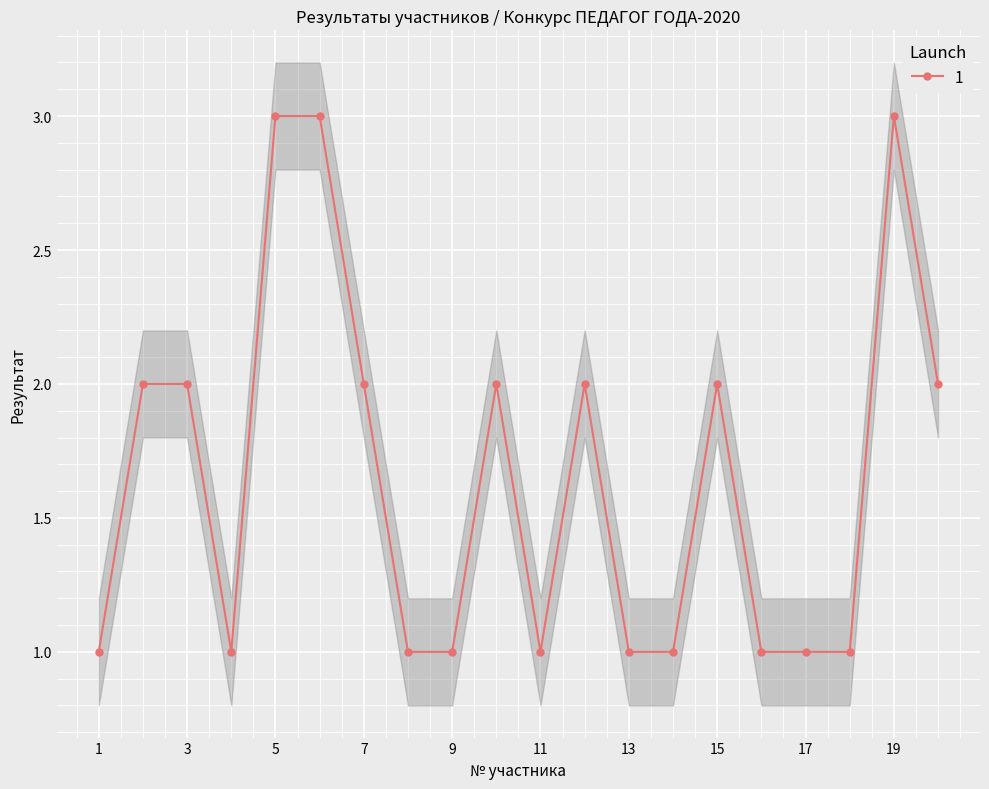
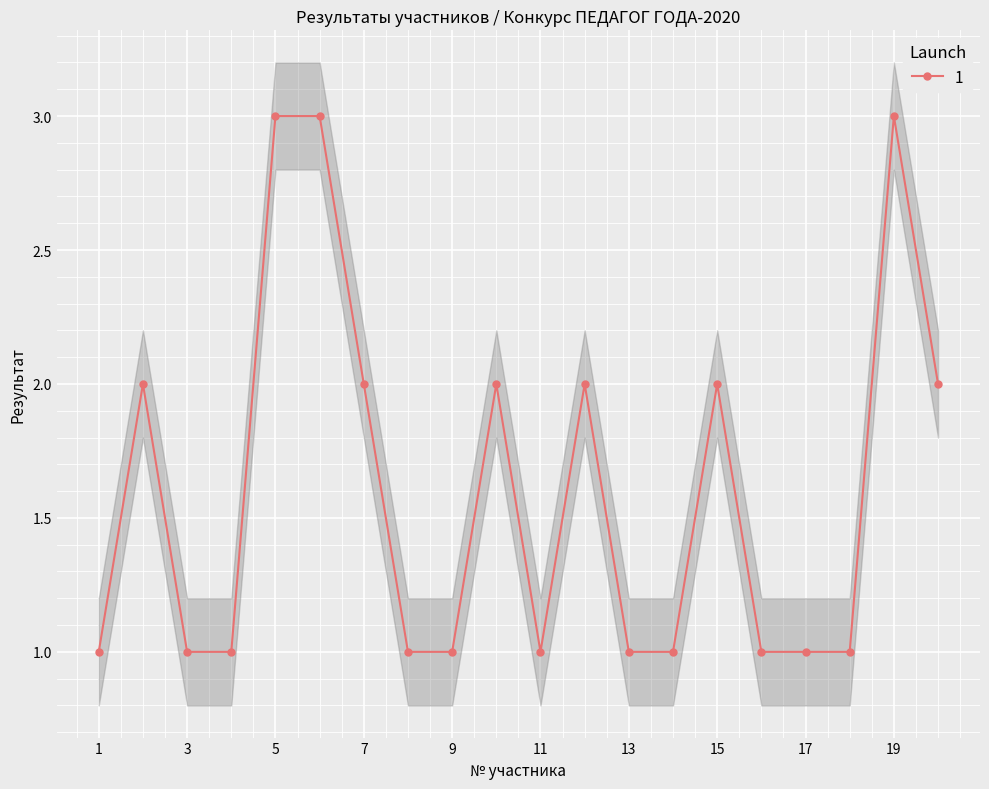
1, 3: 2 -> 1
